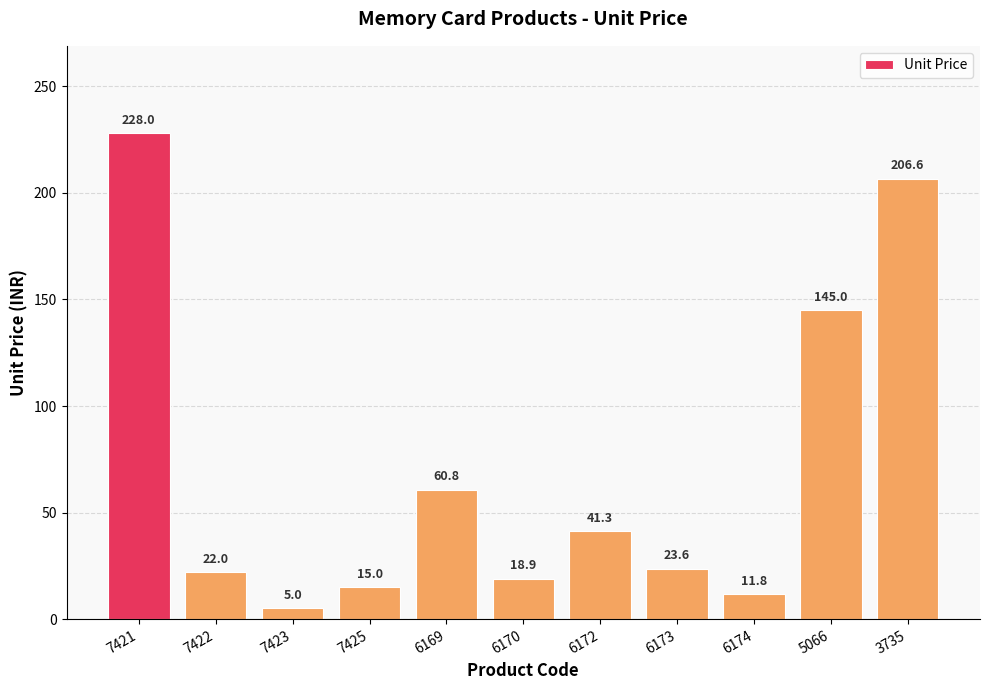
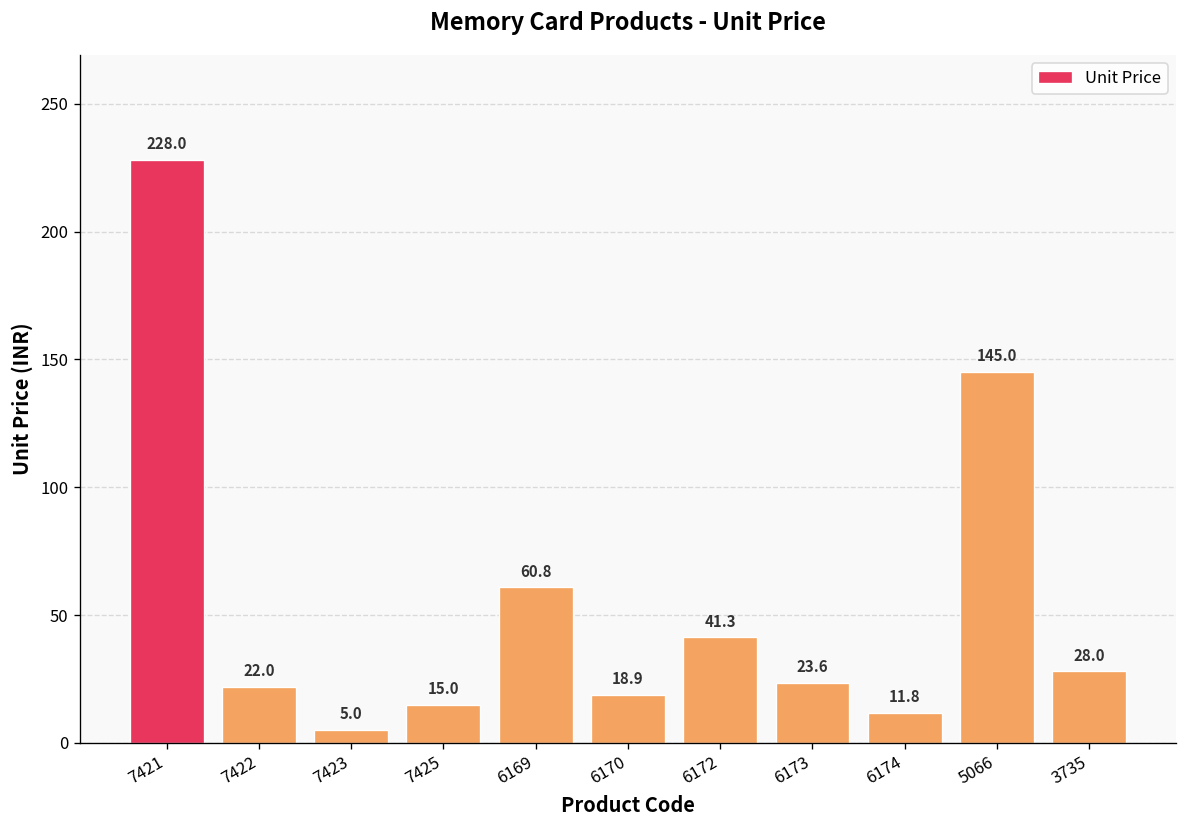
3735: 206.6 -> 28.0
